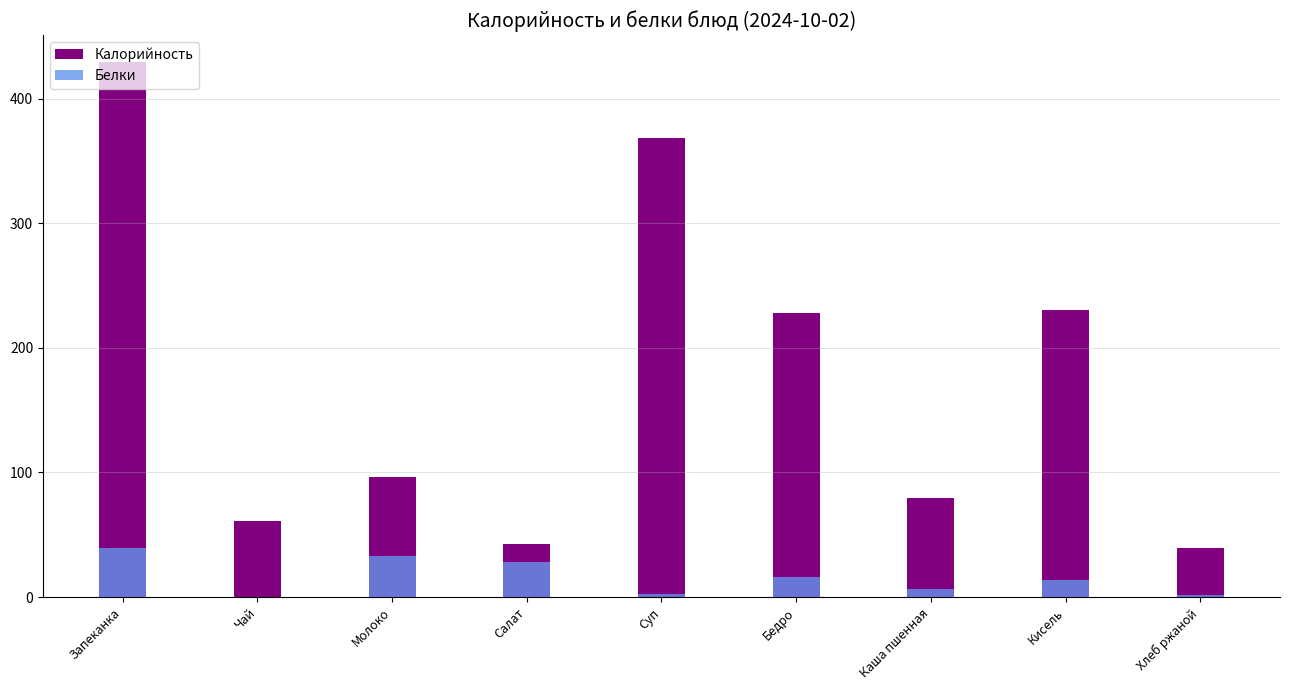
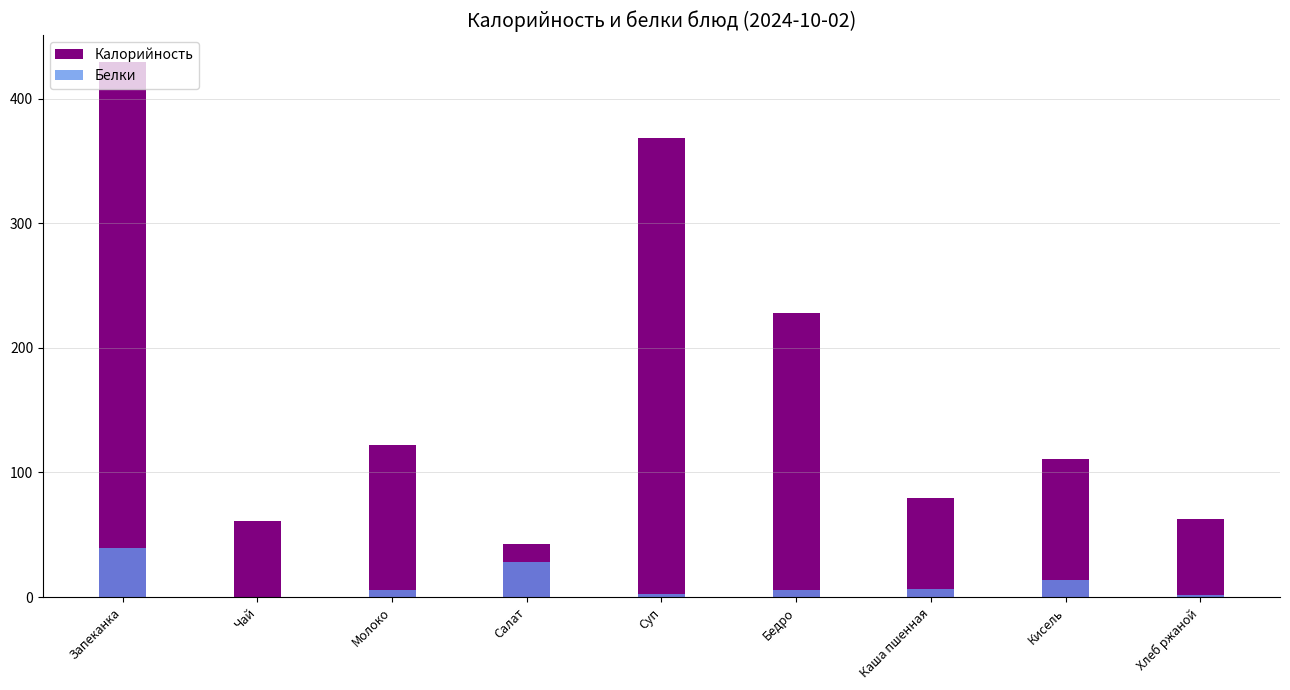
Калорийность, Молоко: 96 -> 122
Белки, Молоко: 33 -> 5
Белки, Бедро: 16 -> 6
Калорийность, Кисель: 230 -> 111
Калорийность, Хлеб ржаной: 40 -> 63
